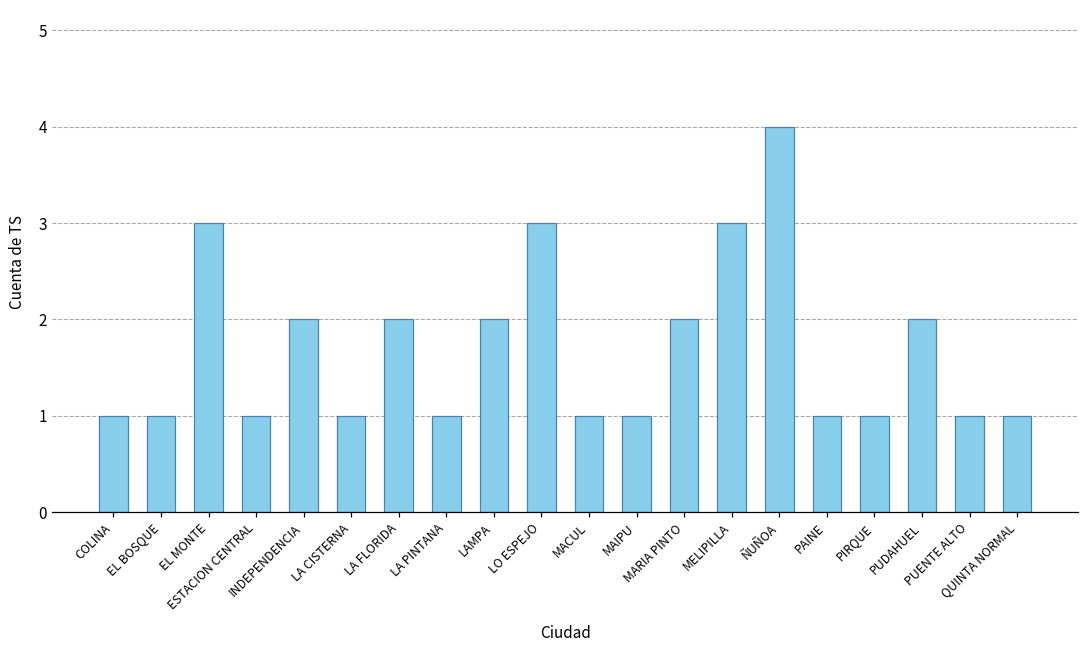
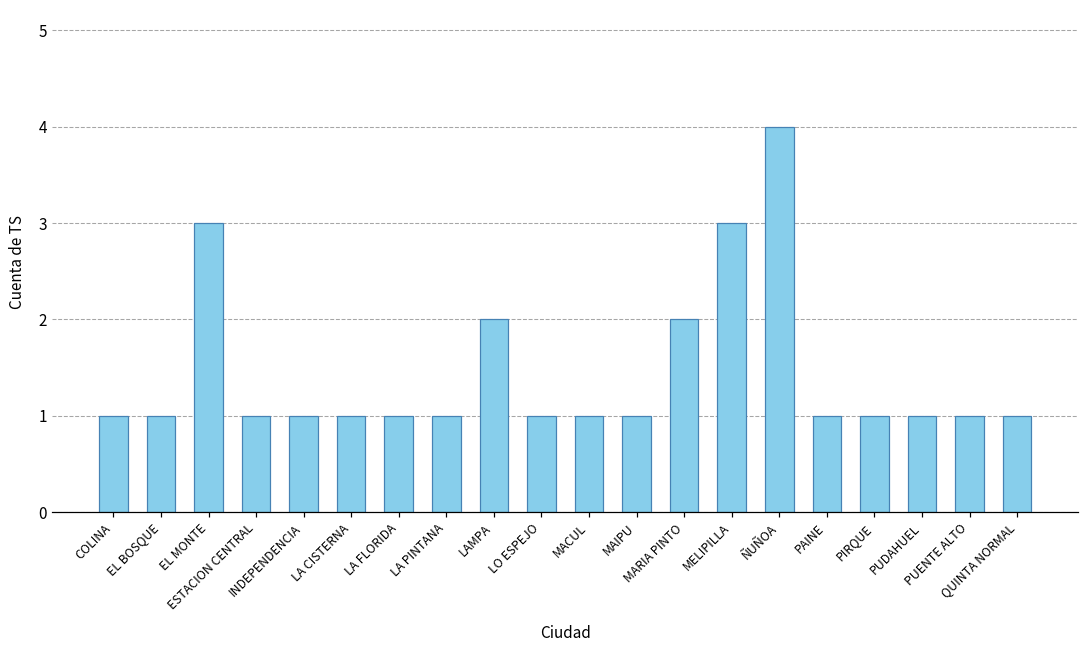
INDEPENDENCIA: 2 -> 1
LA FLORIDA: 2 -> 1
LO ESPEJO: 3 -> 1
PUDAHUEL: 2 -> 1
